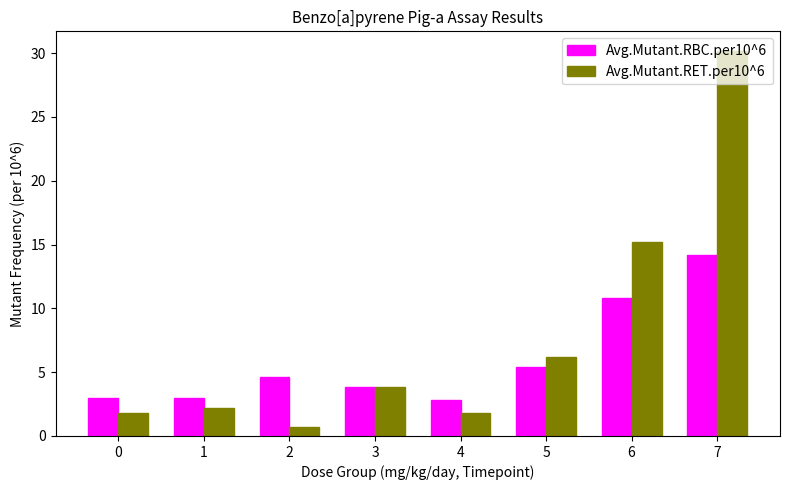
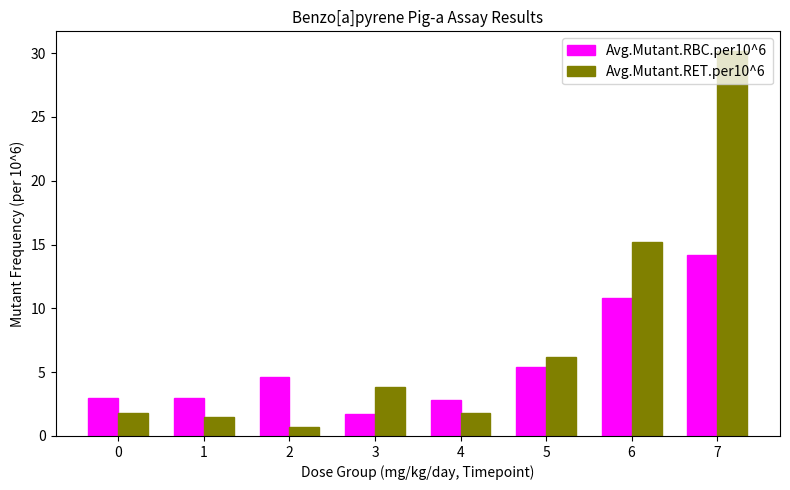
Avg.Mutant.RET.per10^6, 1: 2.2 -> 1.5
Avg.Mutant.RBC.per10^6, 3: 3.8 -> 1.7
